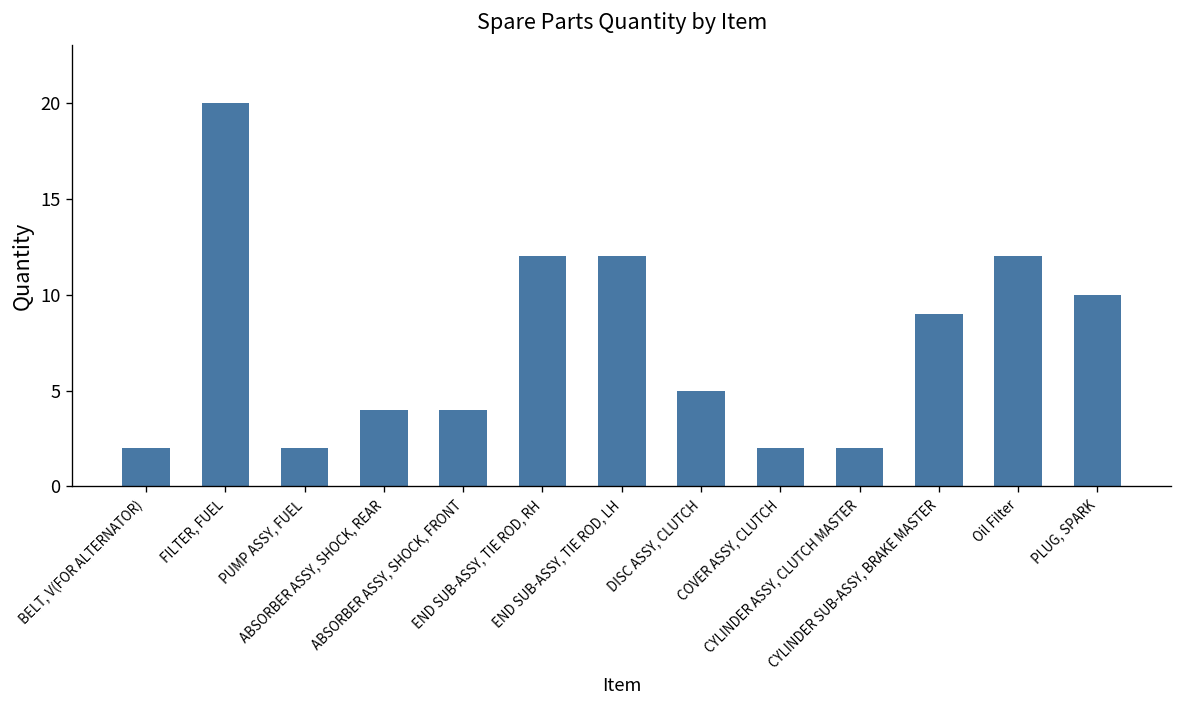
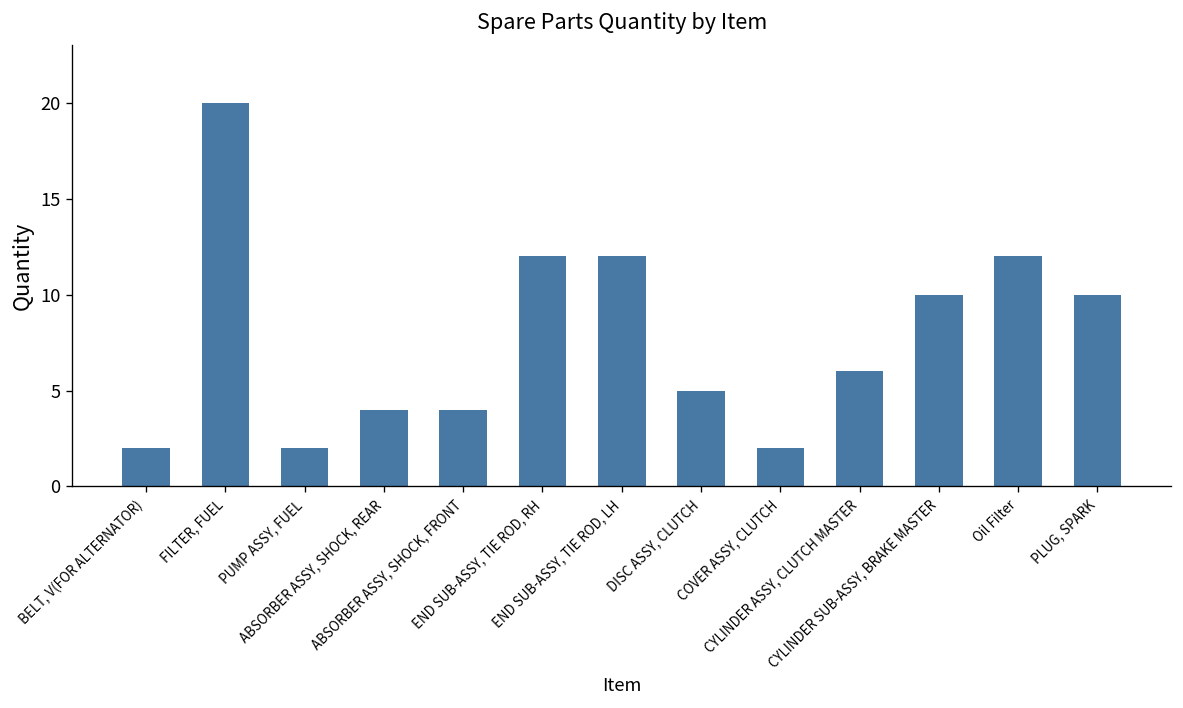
CYLINDER ASSY, CLUTCH MASTER: 2 -> 6
CYLINDER SUB-ASSY, BRAKE MASTER: 9 -> 10
